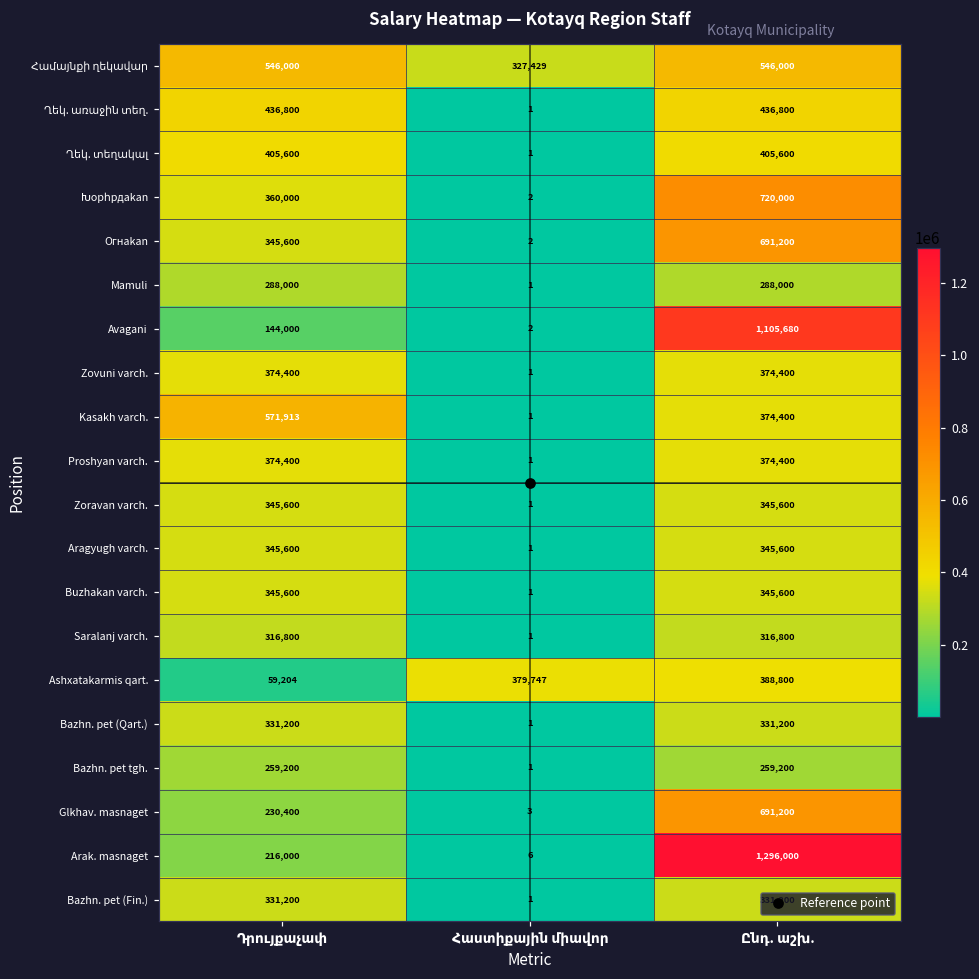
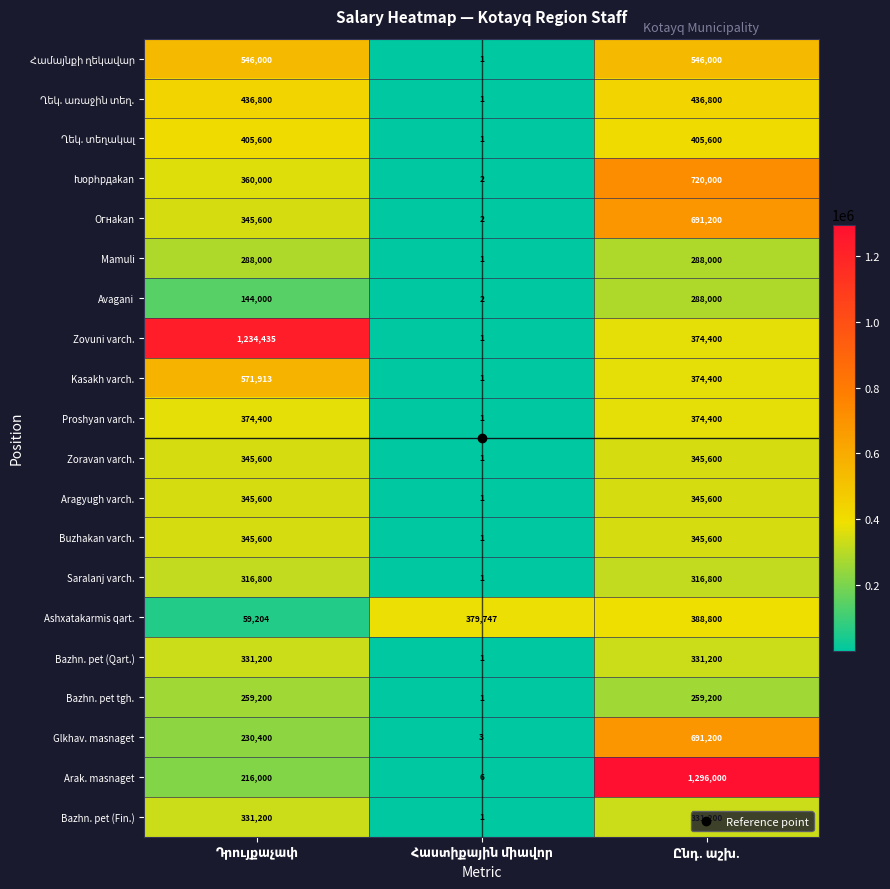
Համայնքի ղեկավար, Հաստիքային միավոր: 327,429 -> 1
Avagani, Ընդ. աշխ.: 1,105,680 -> 288,000
Zovuni varch., Դրույքաչափ: 374,400 -> 1,234,435
